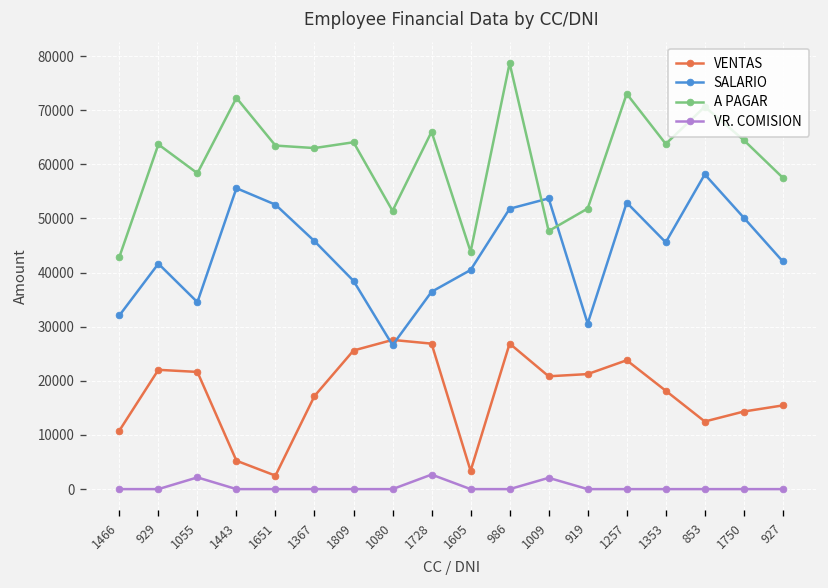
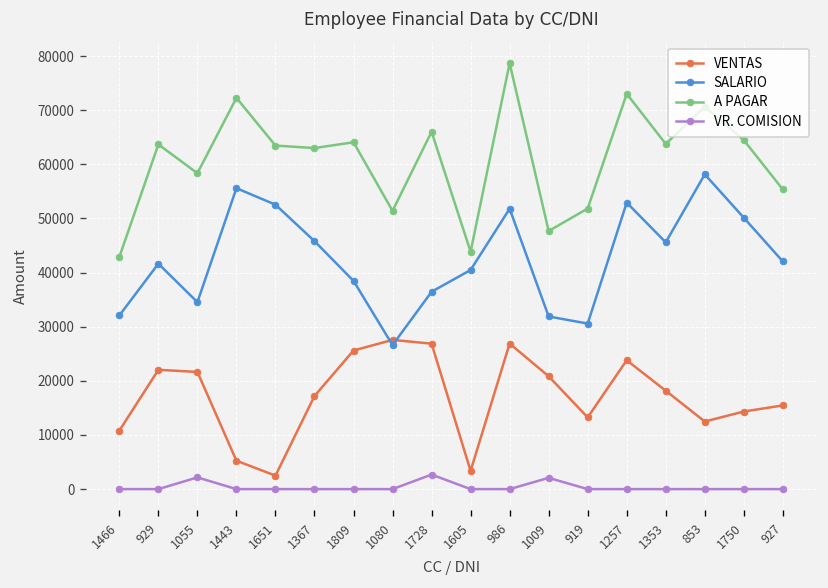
SALARIO, 1009: 54000 -> 32000
VENTAS, 919: 21000 -> 13000
A PAGAR, 927: 58000 -> 55000
